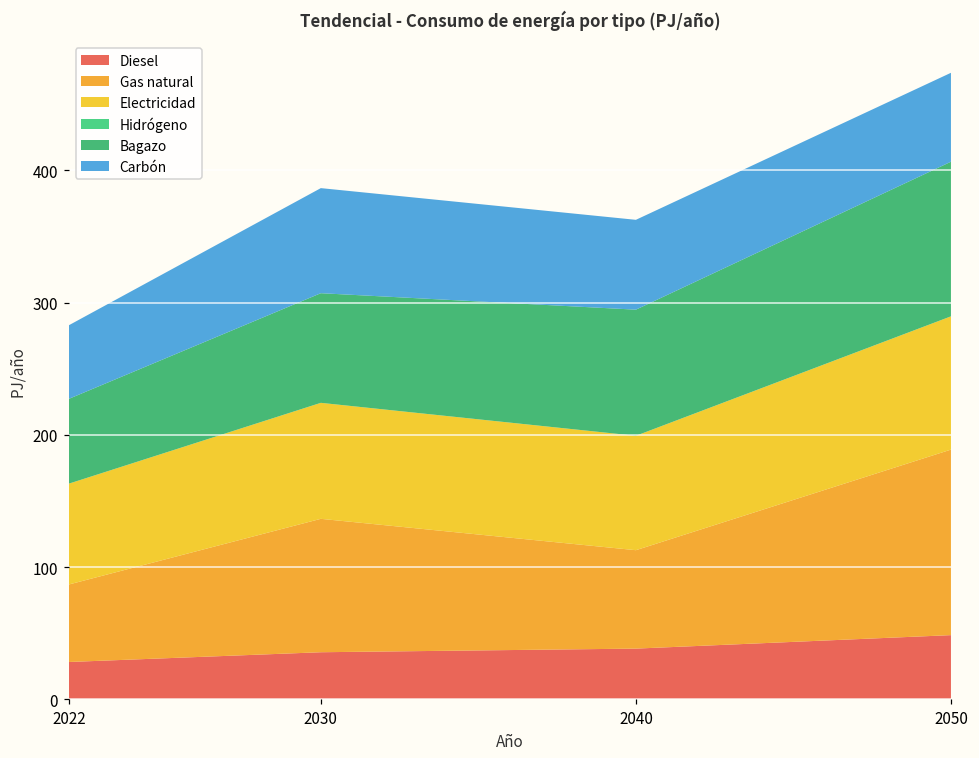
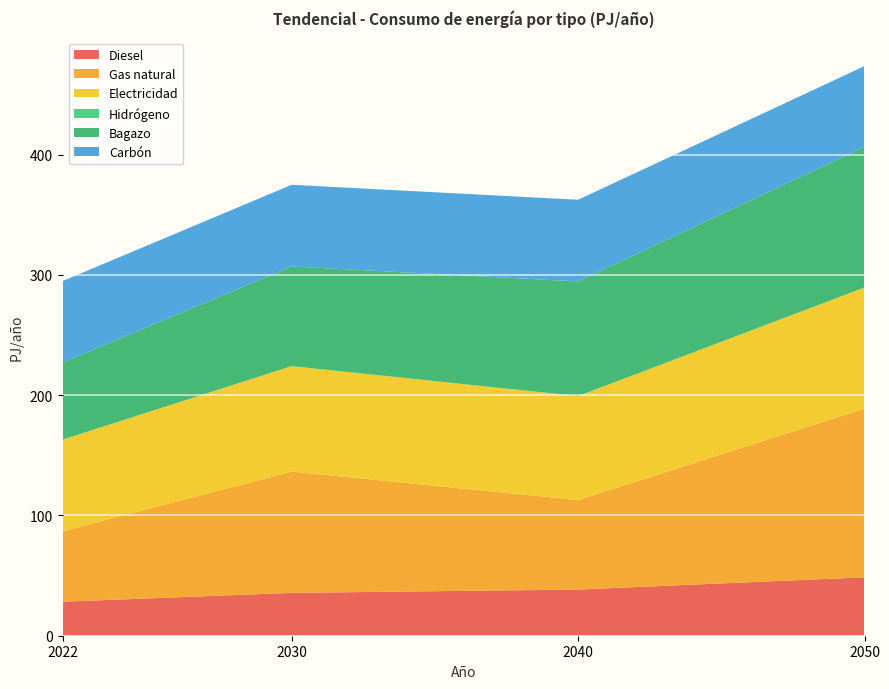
Carbón, 2022: 56 -> 68
Carbón, 2030: 79 -> 68
